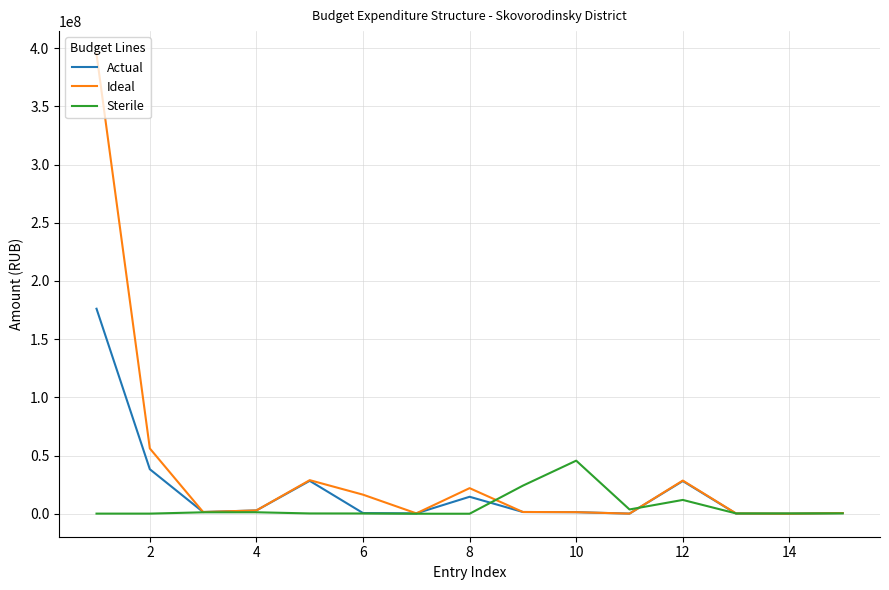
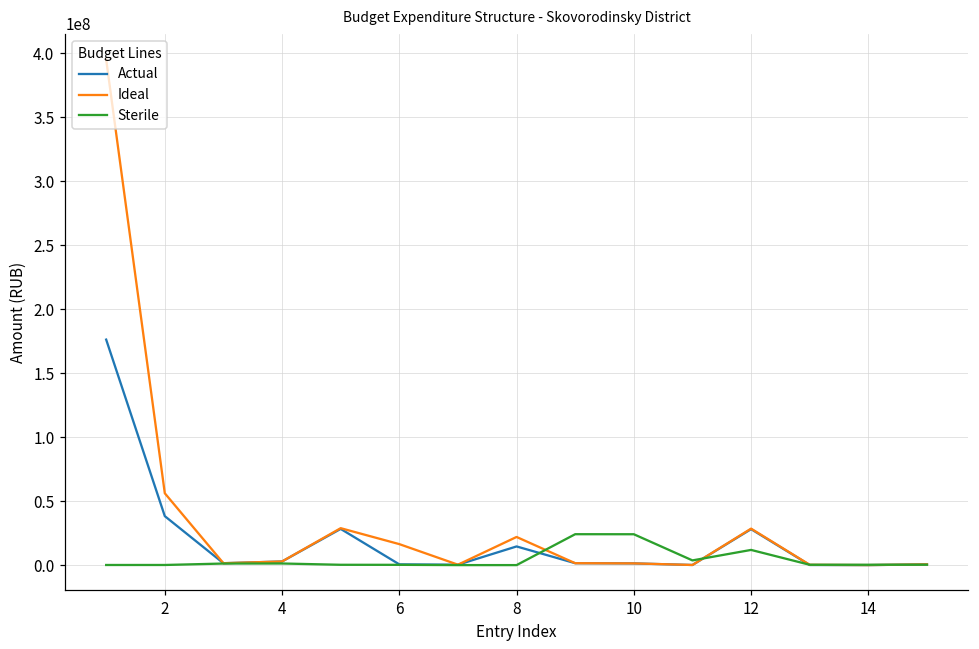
Sterile, 10: 46000000 -> 24000000
